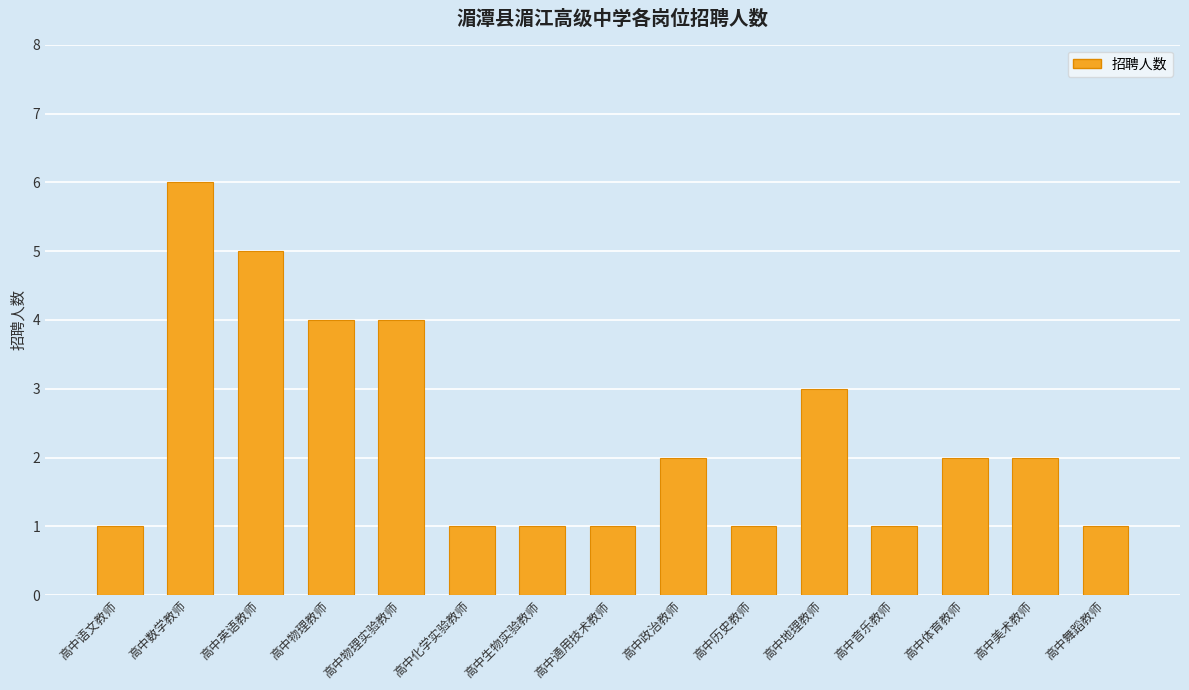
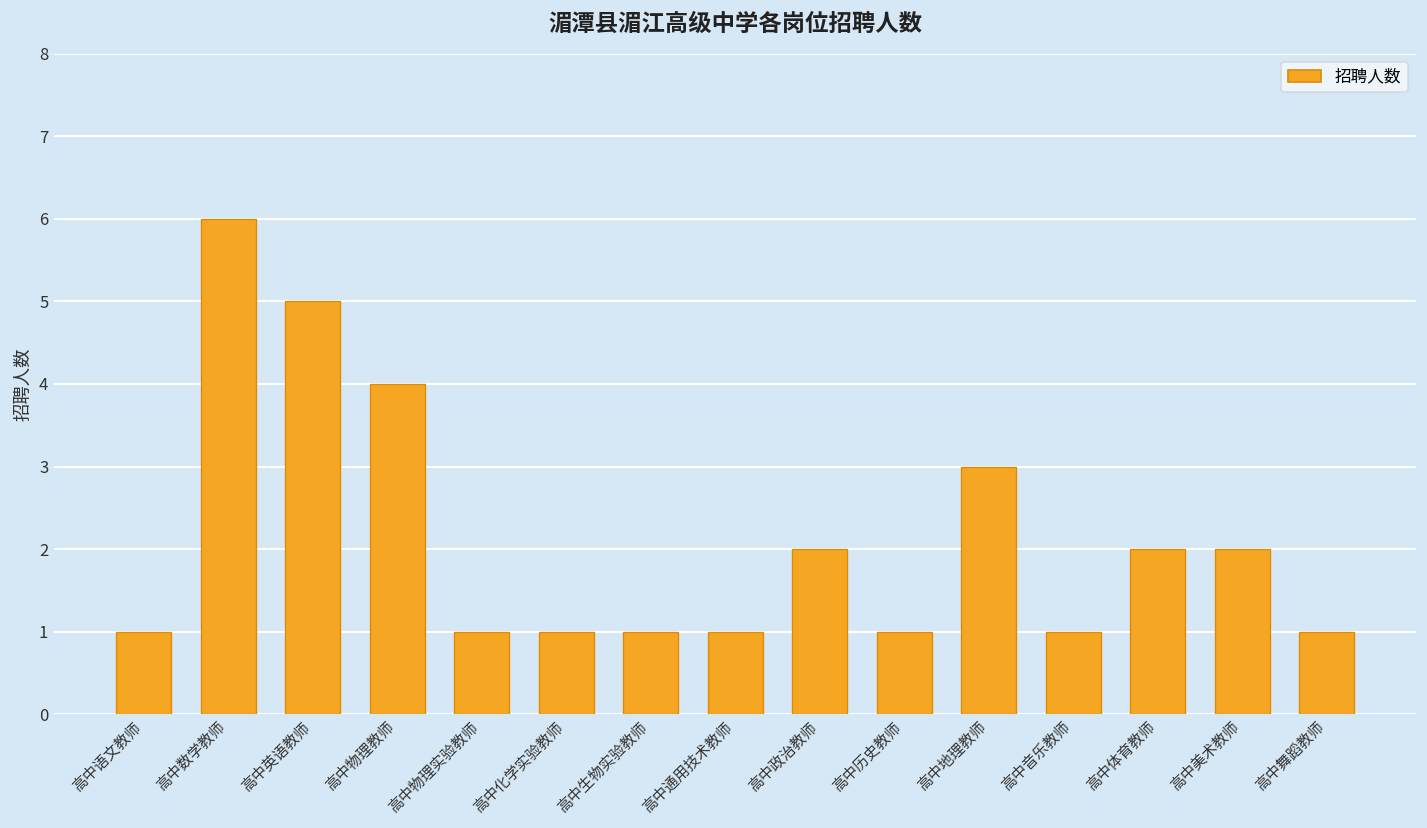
高中物理实验教师: 4 -> 1
